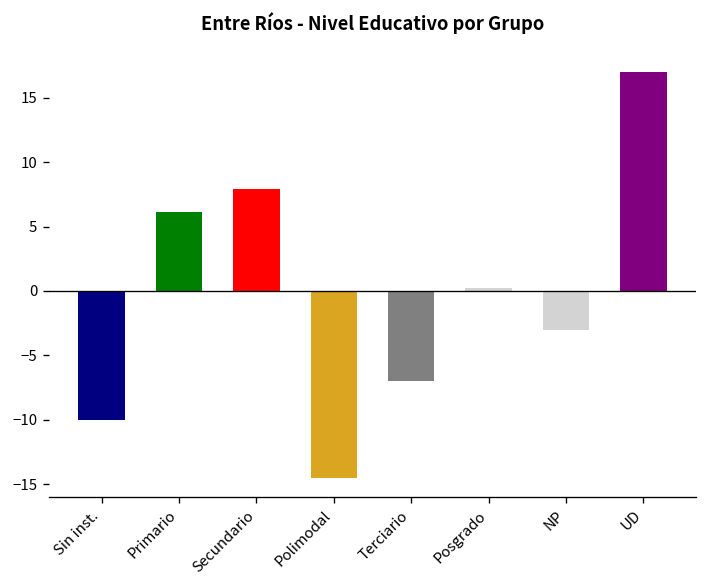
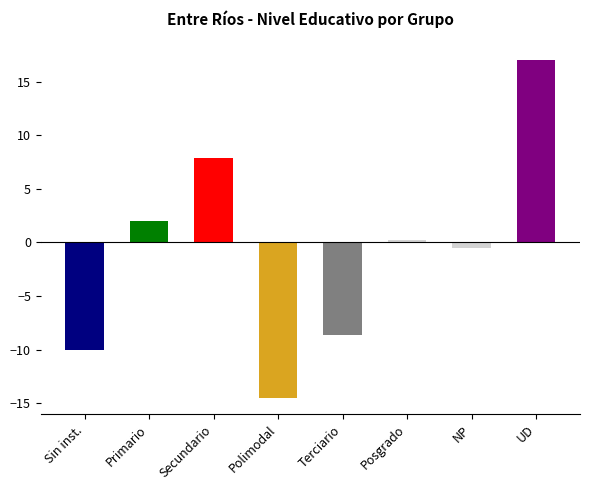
Primario: 6.1 -> 2.0
Terciario: -7.0 -> -8.6
NP: -3.0 -> -0.5
